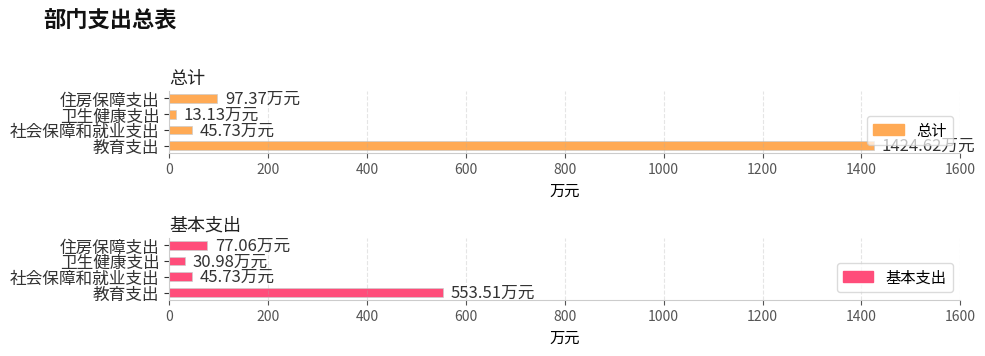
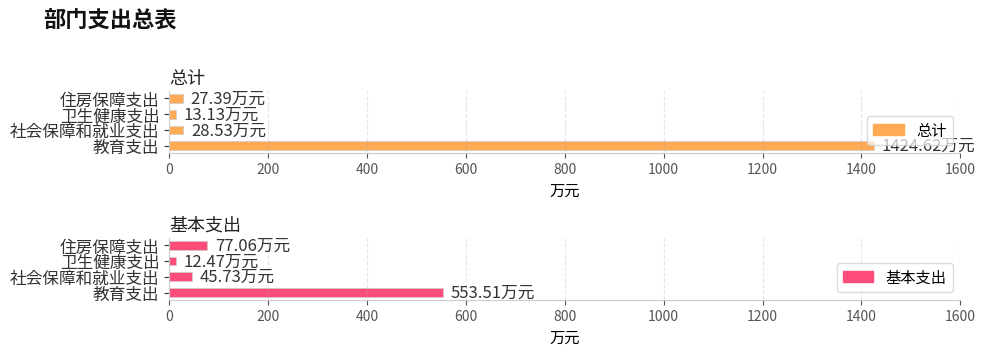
总计, 住房保障支出: 97.37 -> 27.39
总计, 社会保障和就业支出: 45.73 -> 28.53
基本支出, 卫生健康支出: 30.98 -> 12.47
